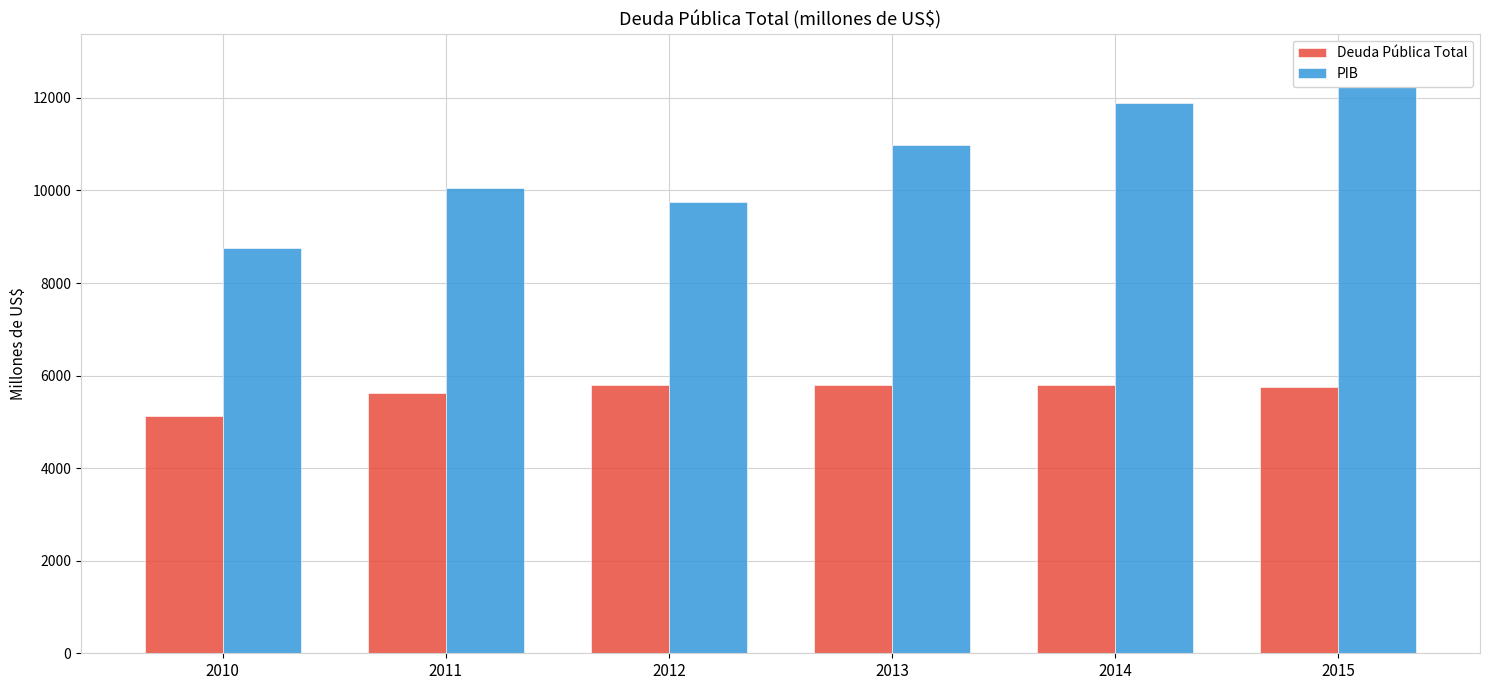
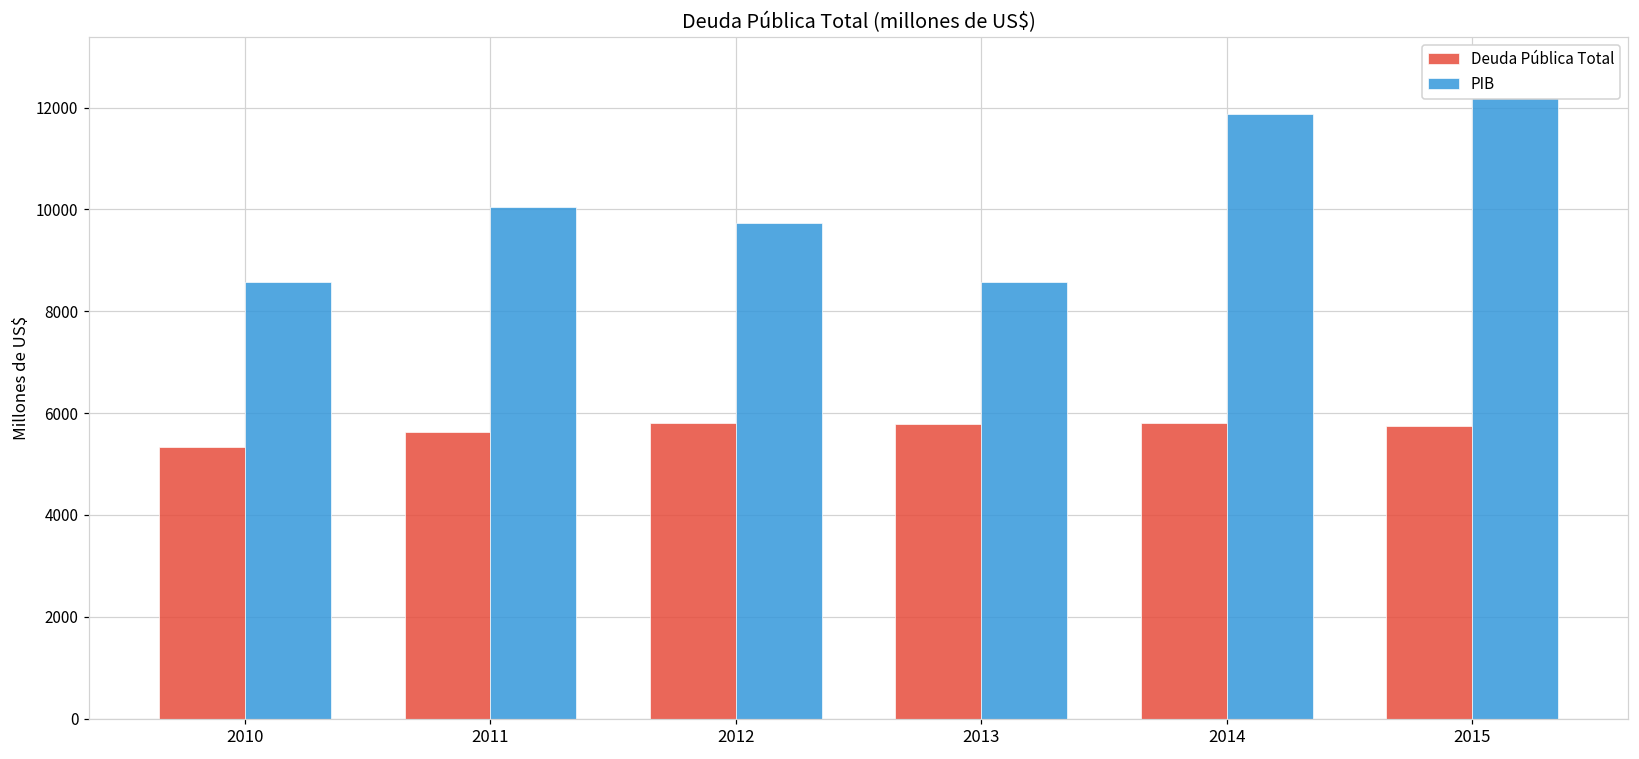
Deuda Pública Total, 2010: 5100 -> 5300
PIB, 2010: 8800 -> 8600
PIB, 2013: 11000 -> 8600
